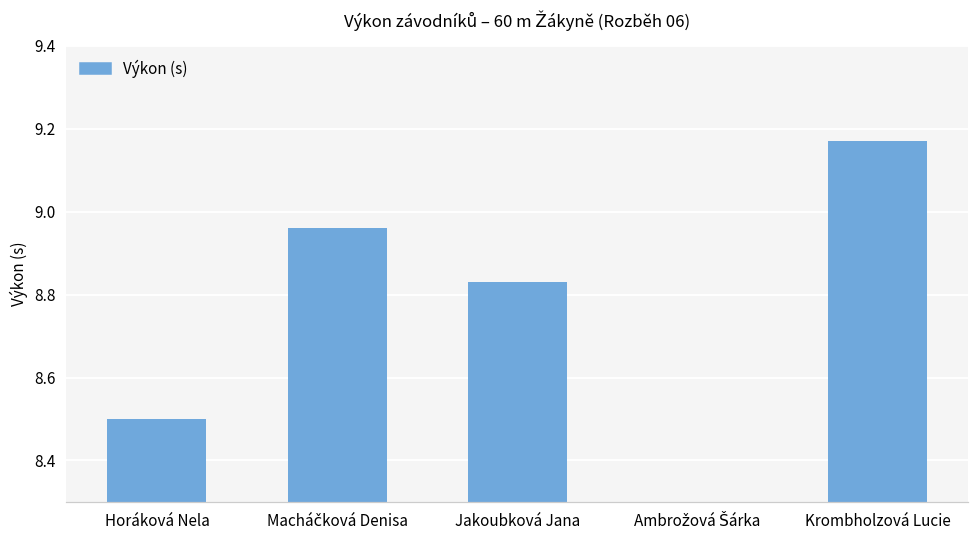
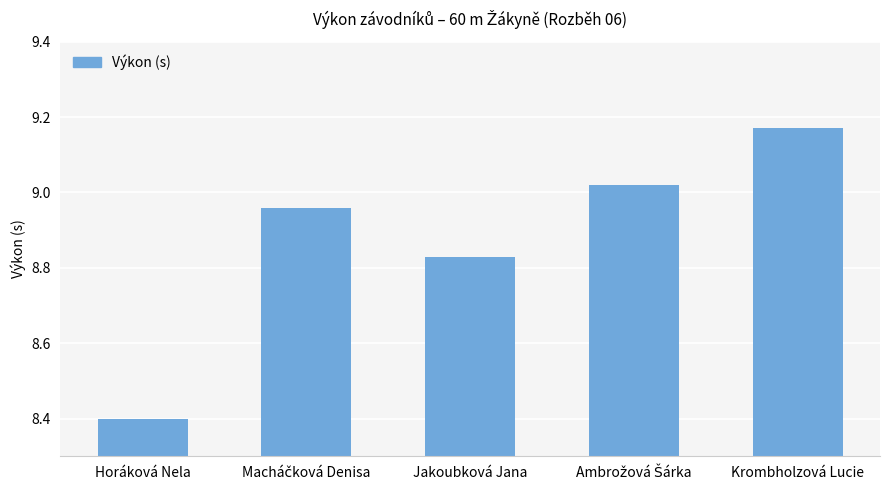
Horáková Nela: 8.5 -> 8.4
Ambrožová Šárka: 8.30 -> 9.02
